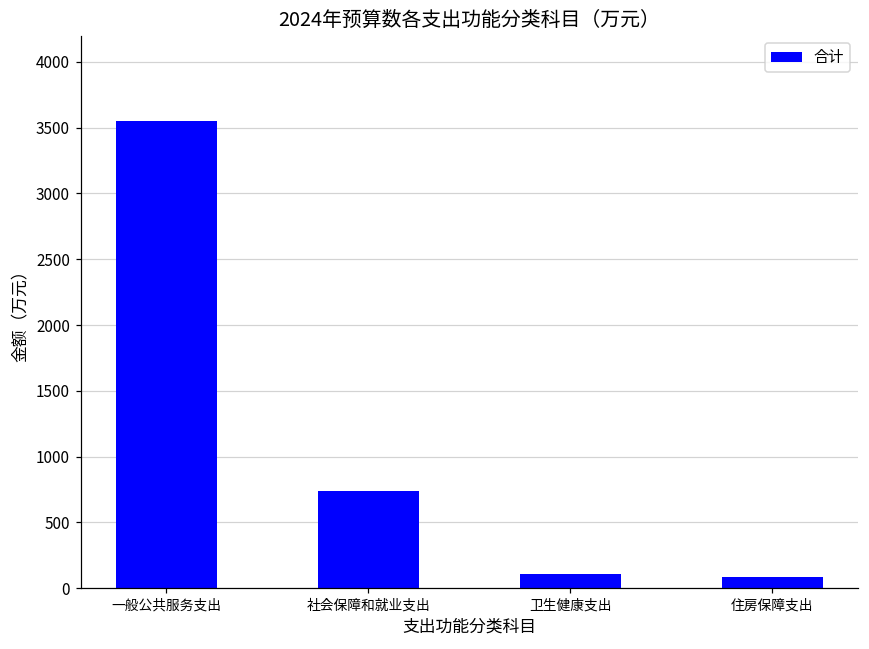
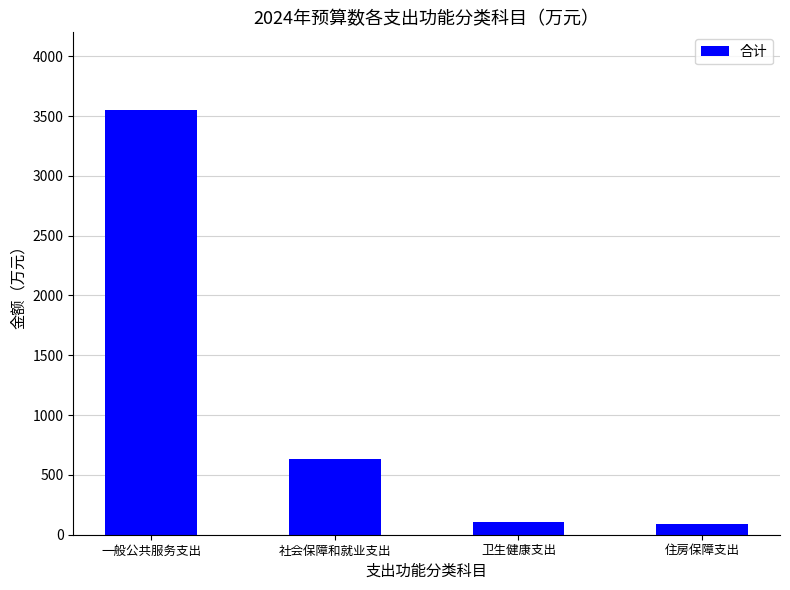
社会保障和就业支出: 740 -> 630
